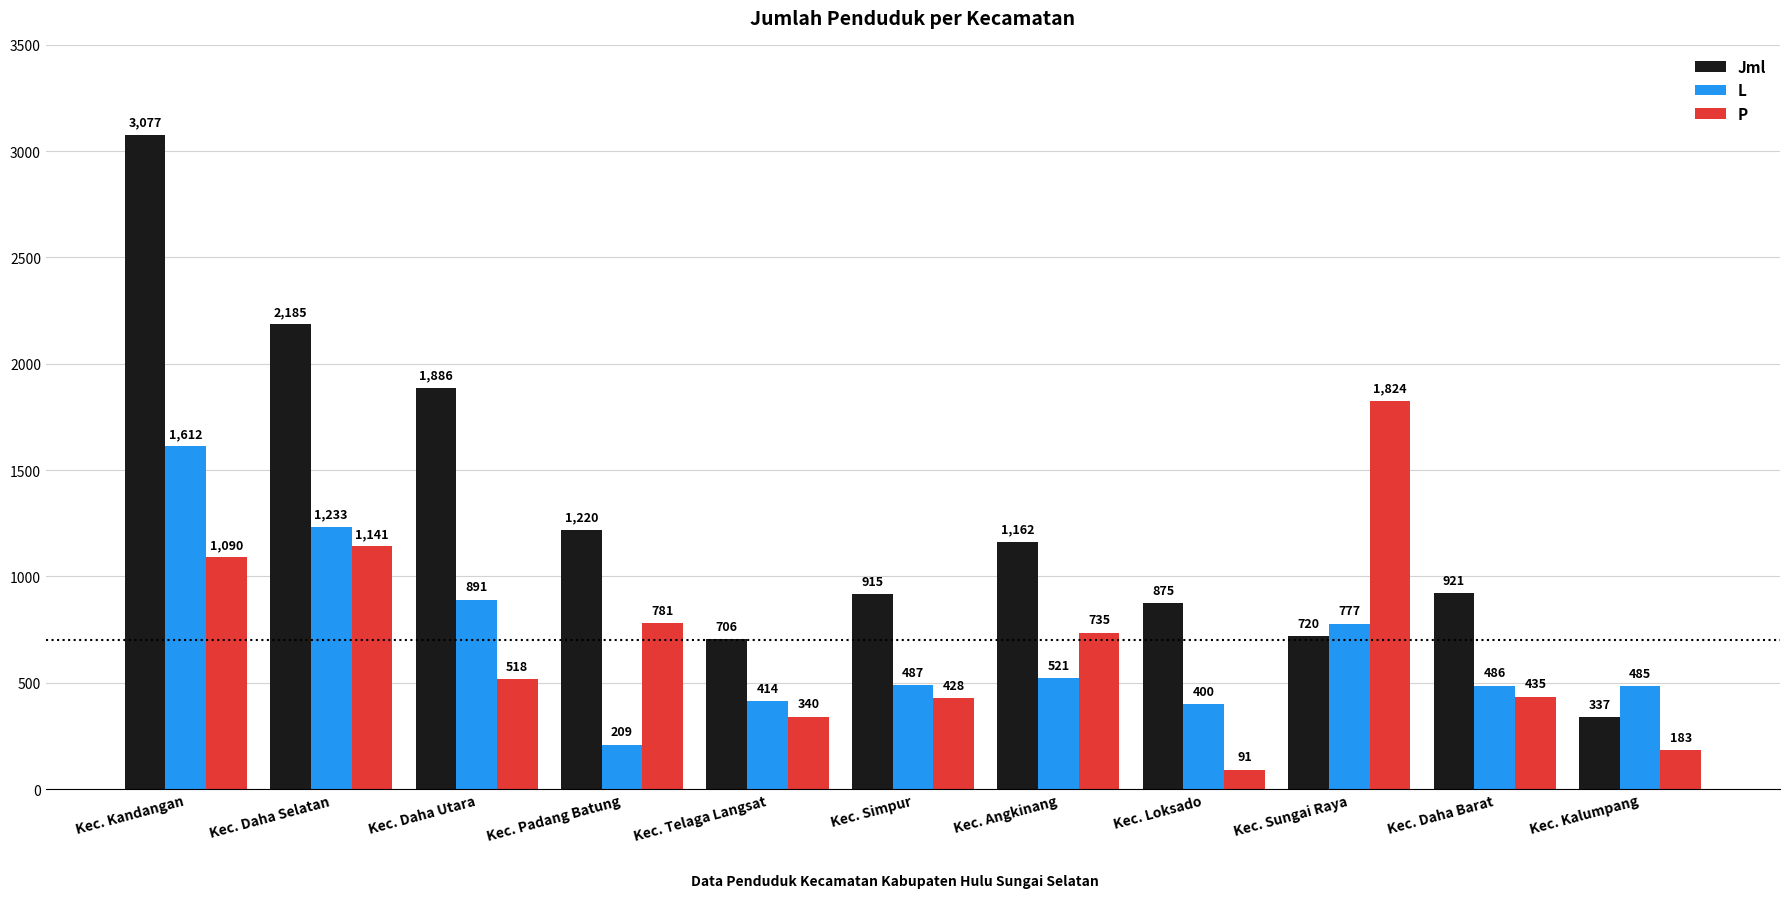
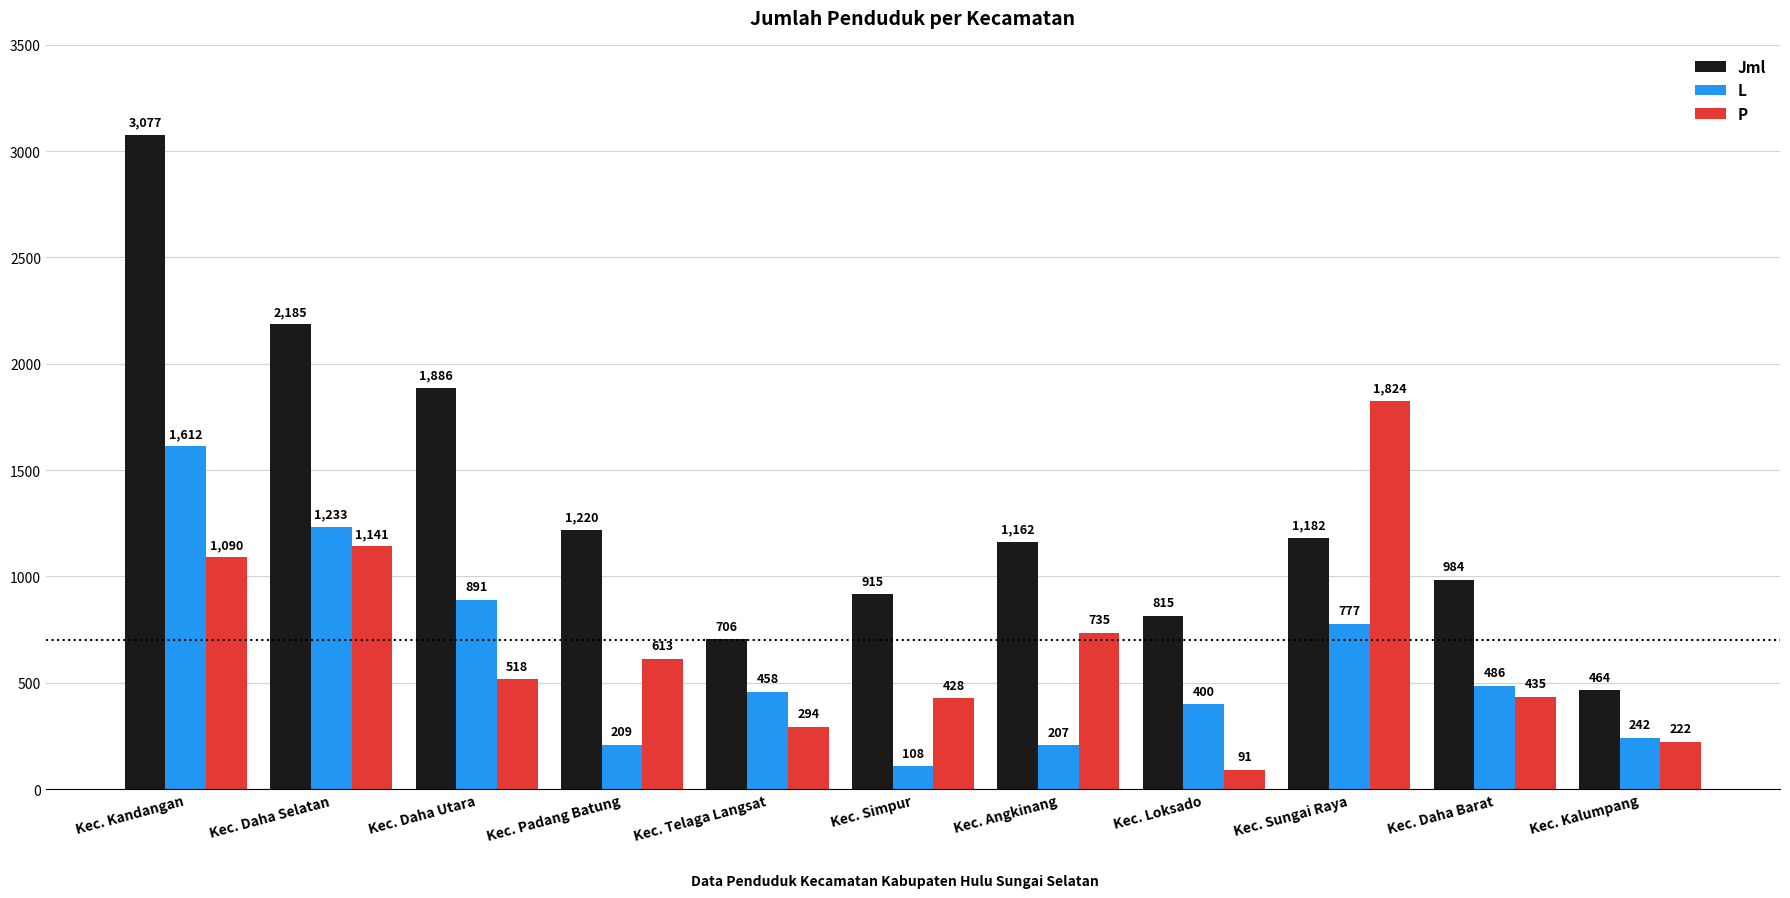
P, Kec. Padang Batung: 781 -> 613
L, Kec. Telaga Langsat: 414 -> 458
P, Kec. Telaga Langsat: 340 -> 294
L, Kec. Simpur: 487 -> 108
L, Kec. Angkinang: 521 -> 207
Jml, Kec. Loksado: 875 -> 815
Jml, Kec. Sungai Raya: 720 -> 1,182
Jml, Kec. Daha Barat: 921 -> 984
Jml, Kec. Kalumpang: 337 -> 464
L, Kec. Kalumpang: 485 -> 242
P, Kec. Kalumpang: 183 -> 222
